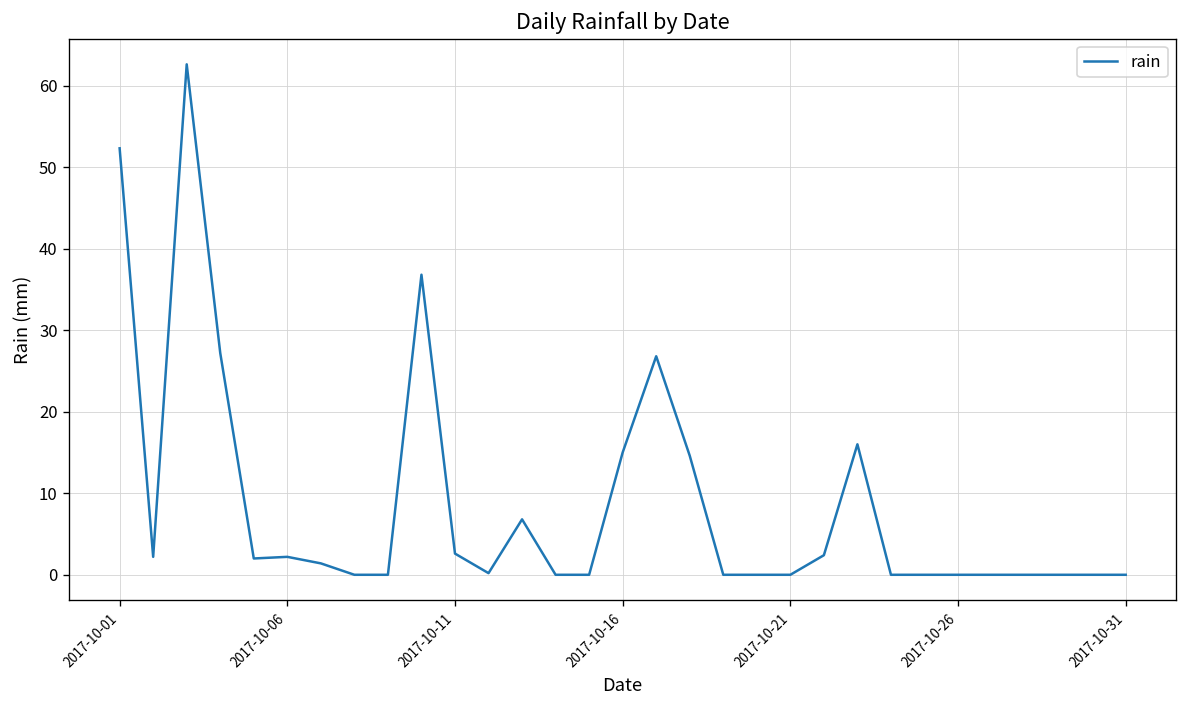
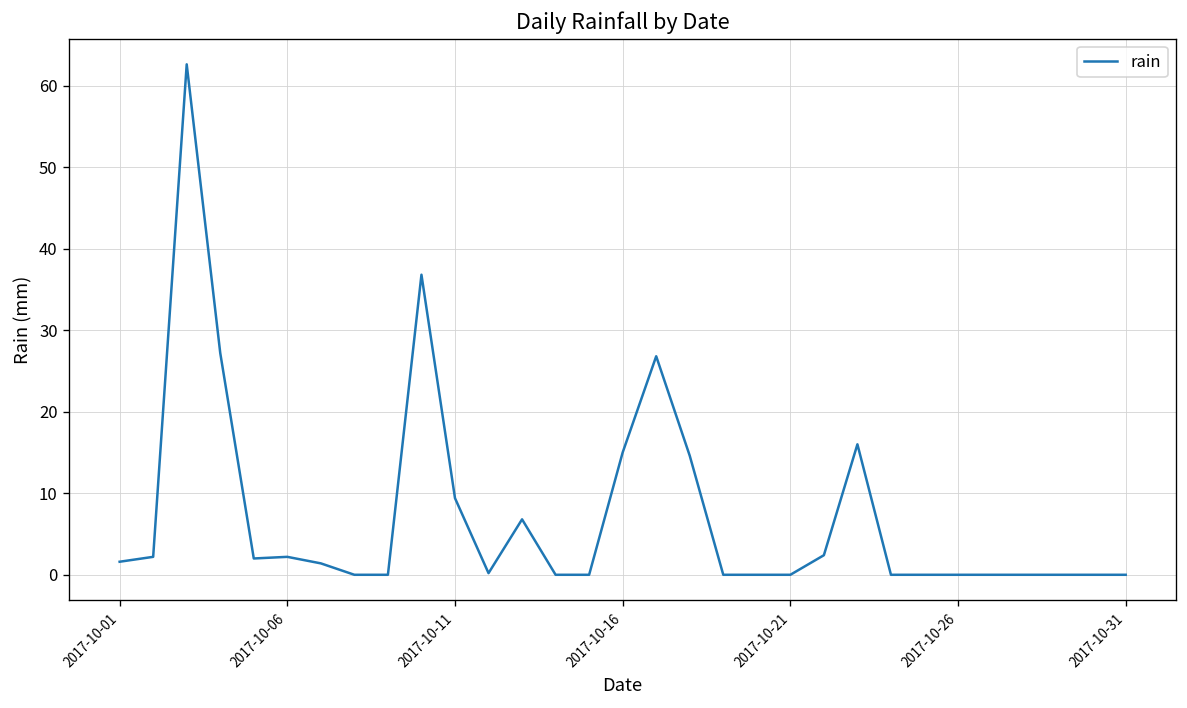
2017-10-01: 52 -> 2
2017-10-11: 3 -> 9
